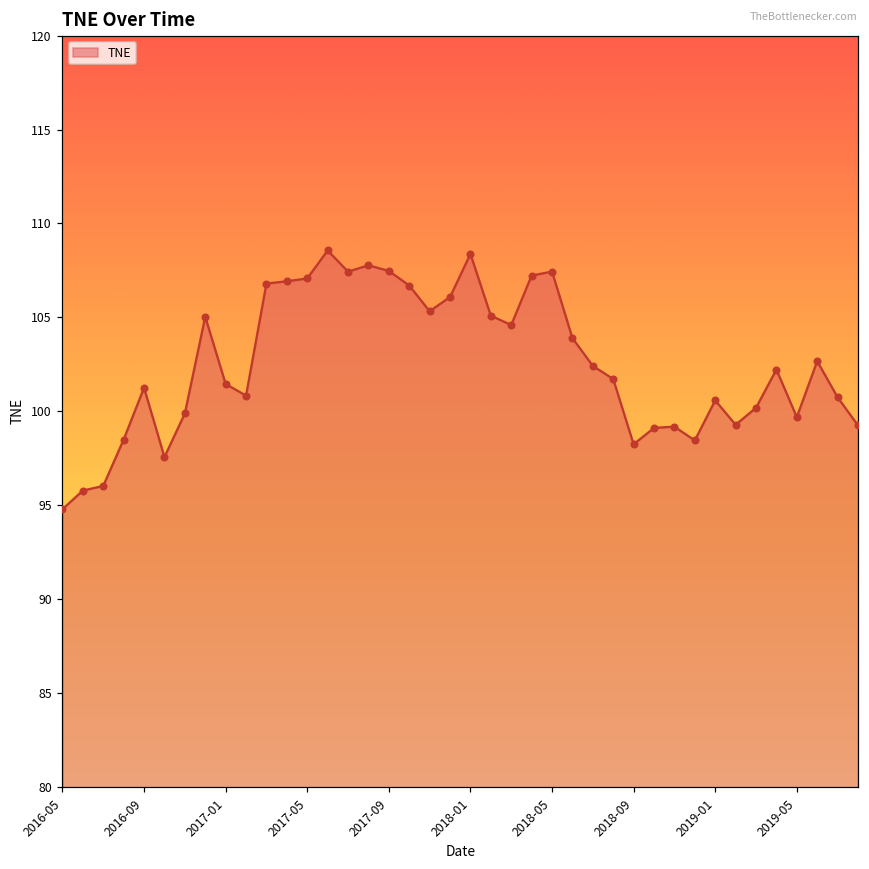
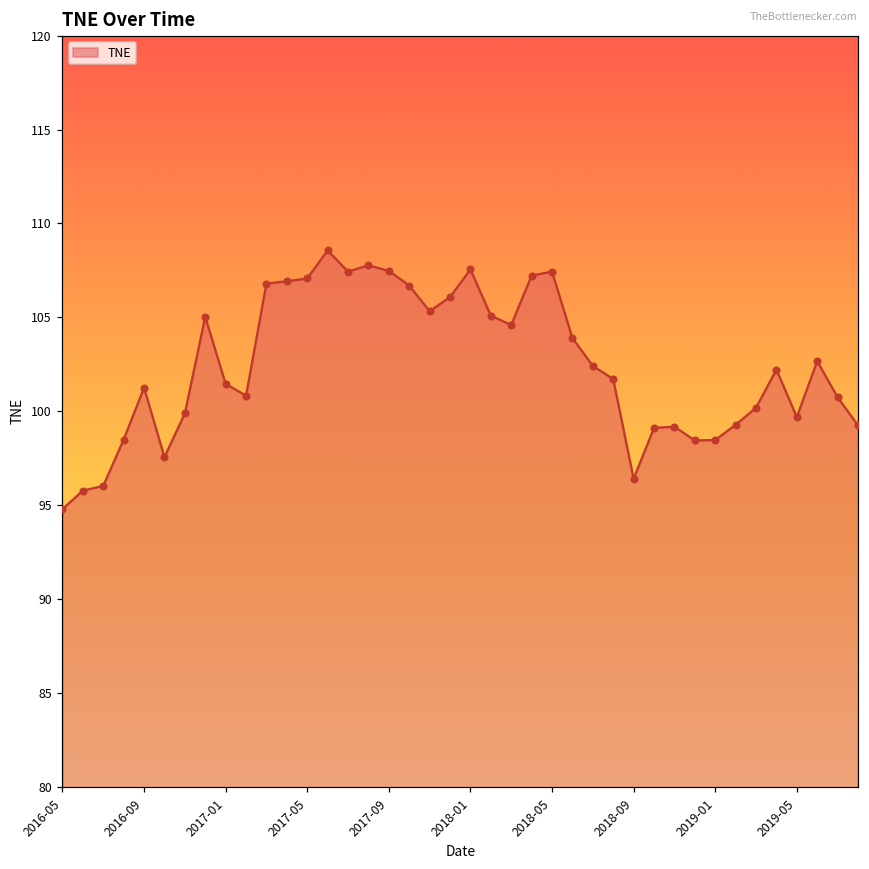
2018-01: 108.4 -> 107.6
2018-09: 98.2 -> 96.4
2019-01: 100.6 -> 98.5
